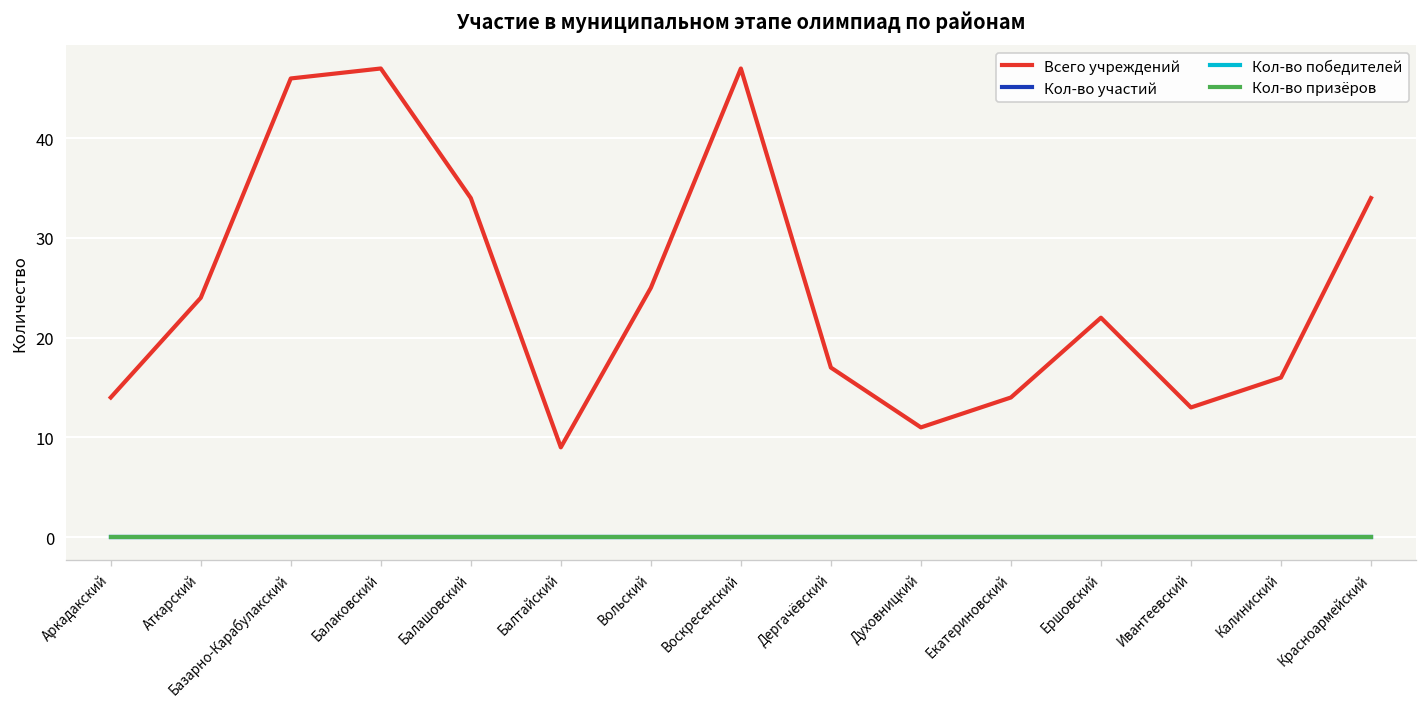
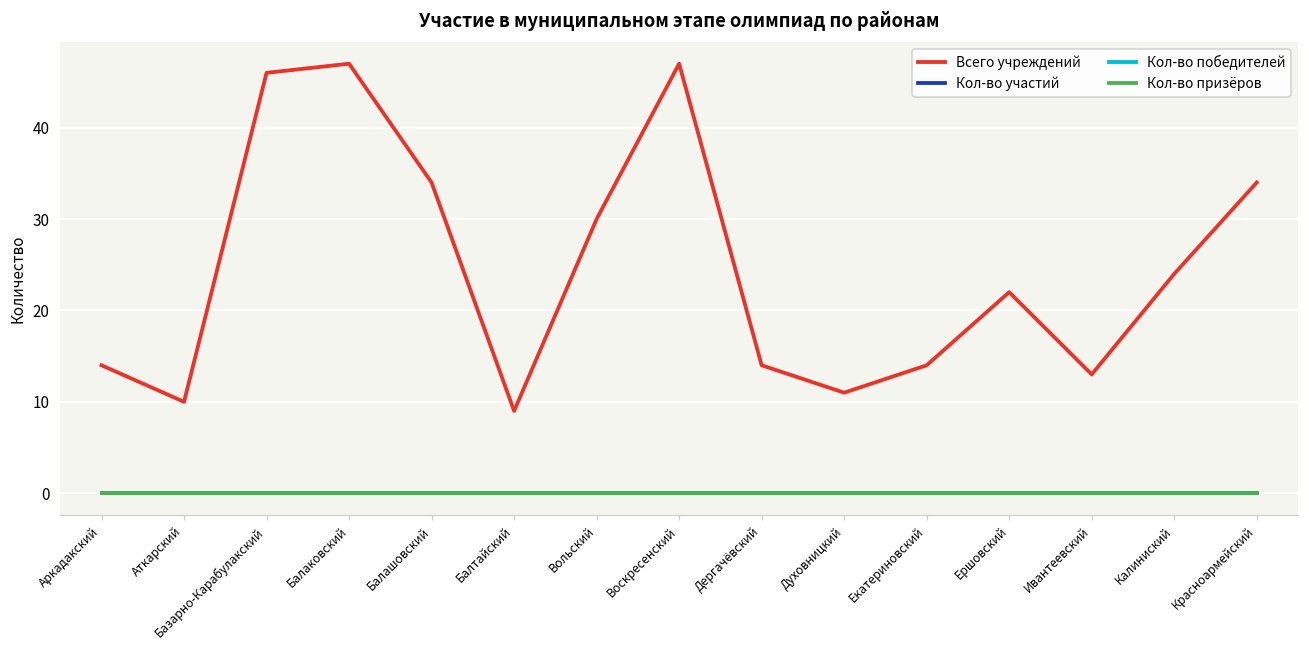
Всего учреждений, Аткарский: 24 -> 10
Всего учреждений, Вольский: 25 -> 30
Всего учреждений, Дергачёвский: 17 -> 14
Всего учреждений, Калиниский: 16 -> 24
